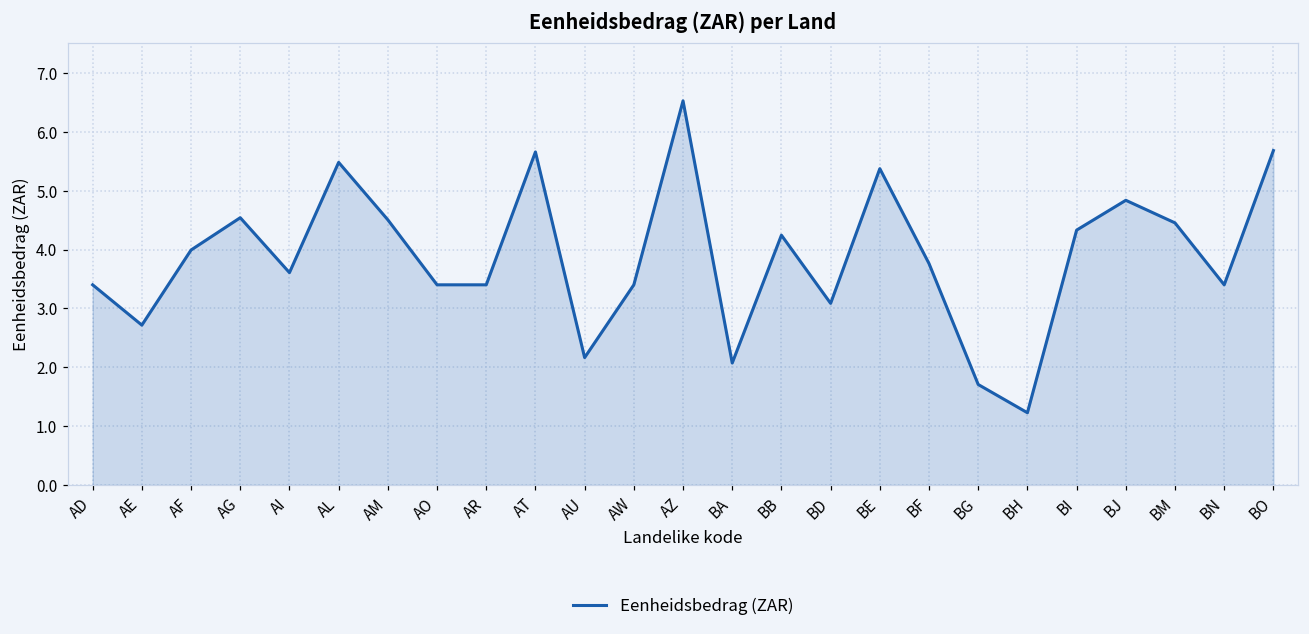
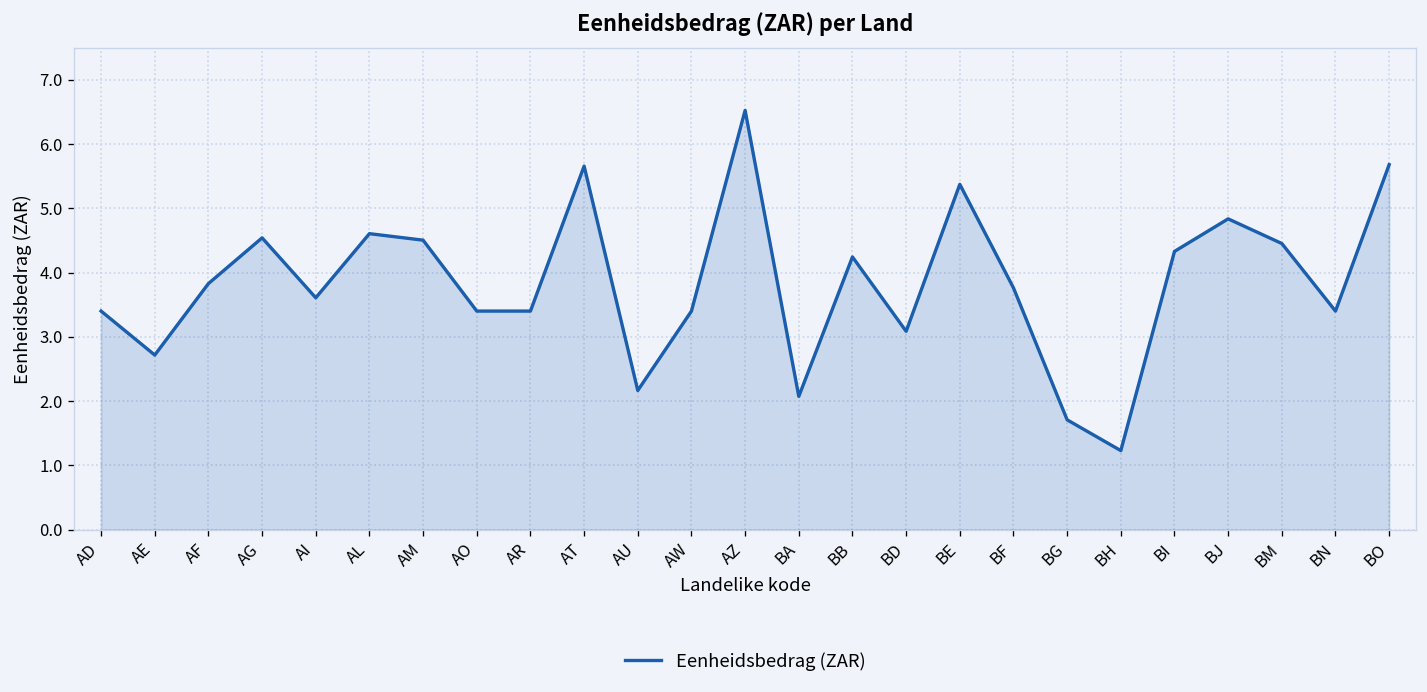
AF: 4.0 -> 3.8
AL: 5.5 -> 4.6
